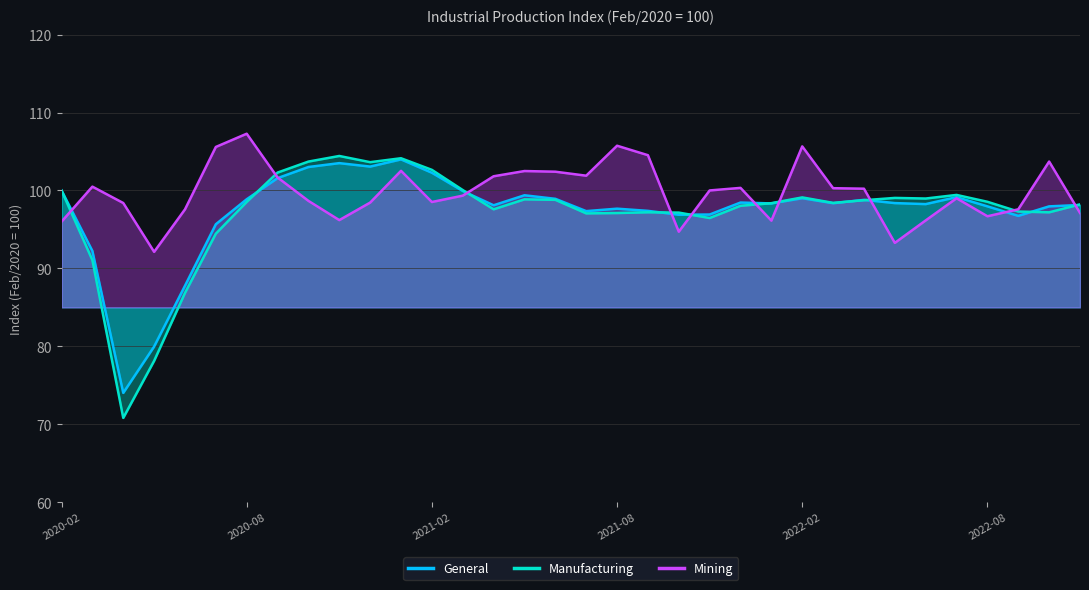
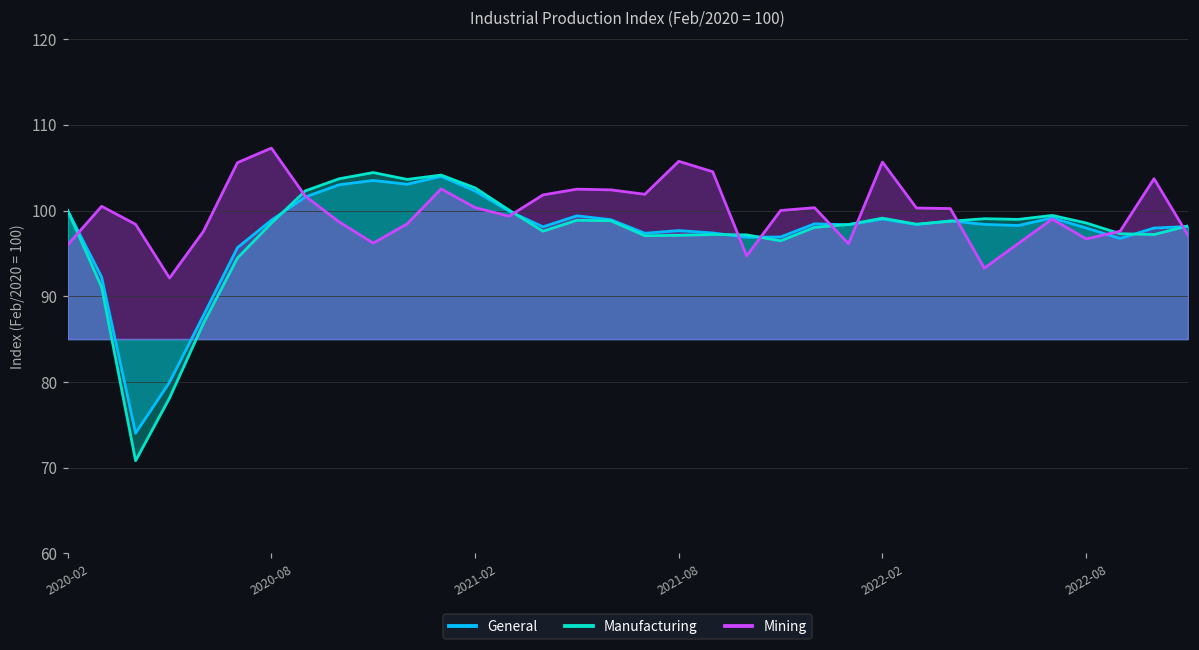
Mining, 2021-02: 99 -> 100
